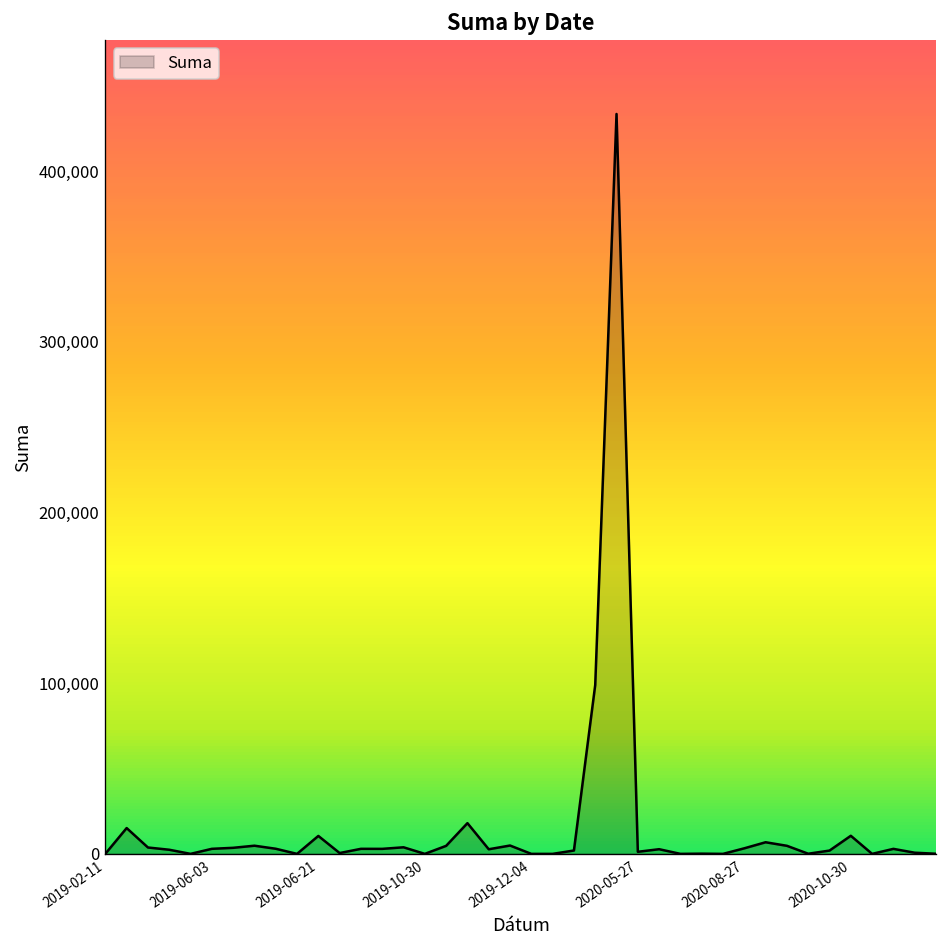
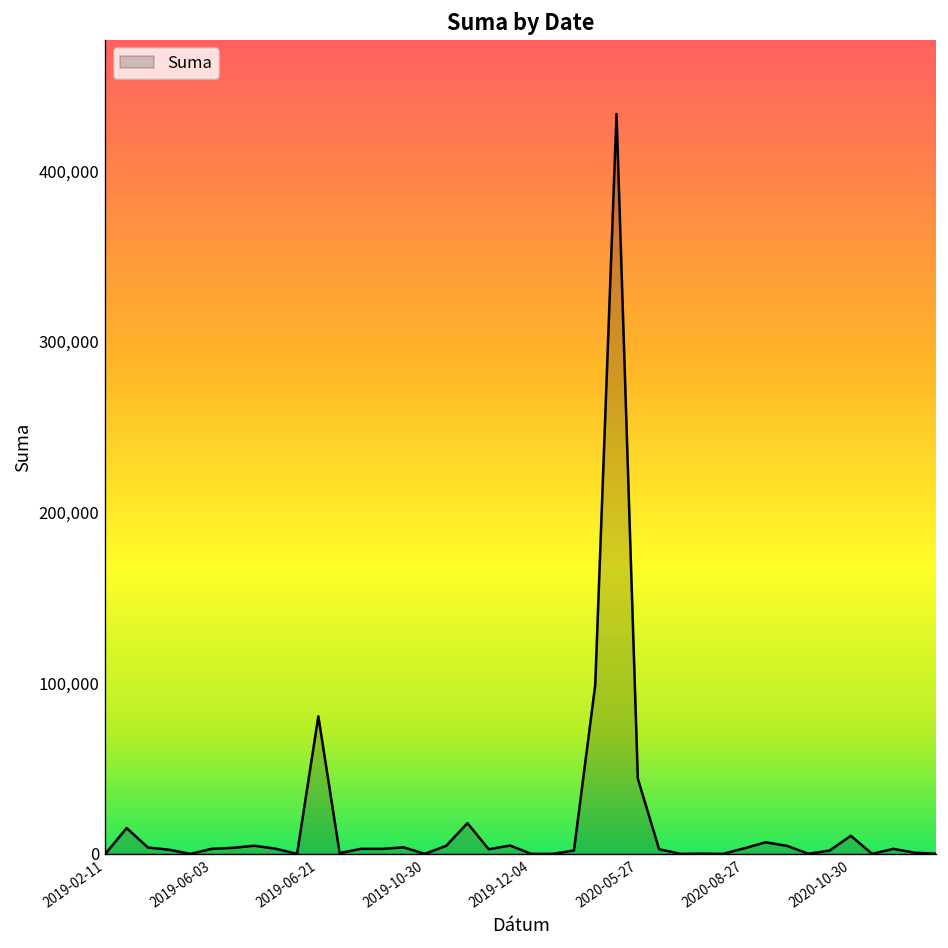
2019-06-21: 11,000 -> 81,000
2020-05-27: 1,000 -> 44,000
